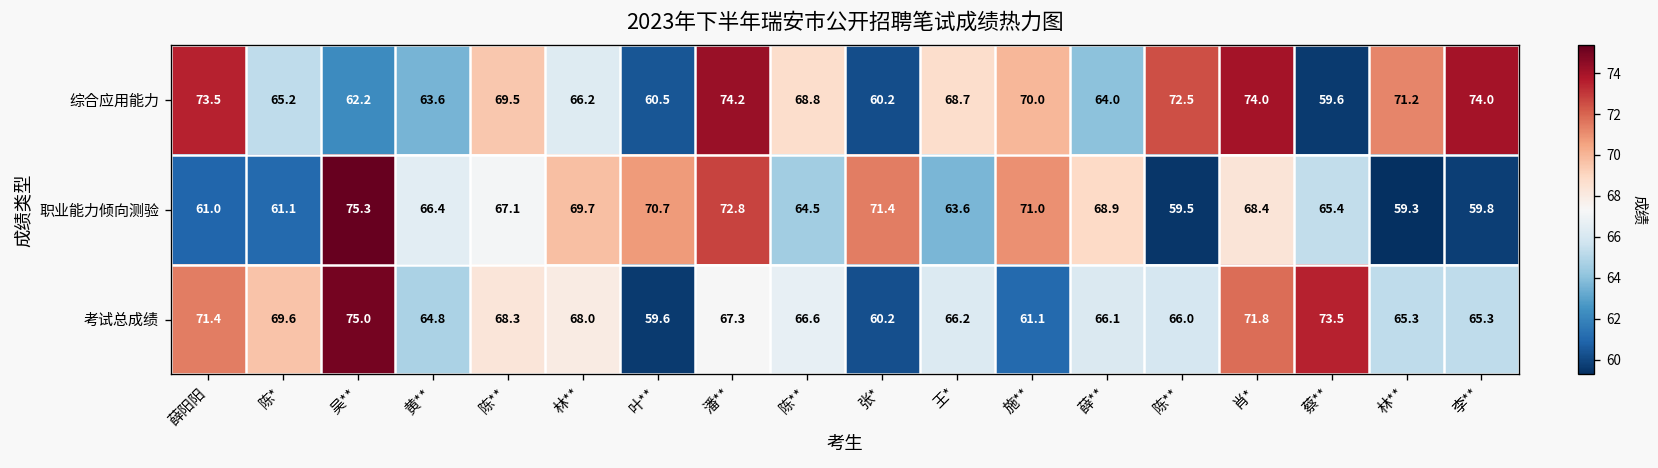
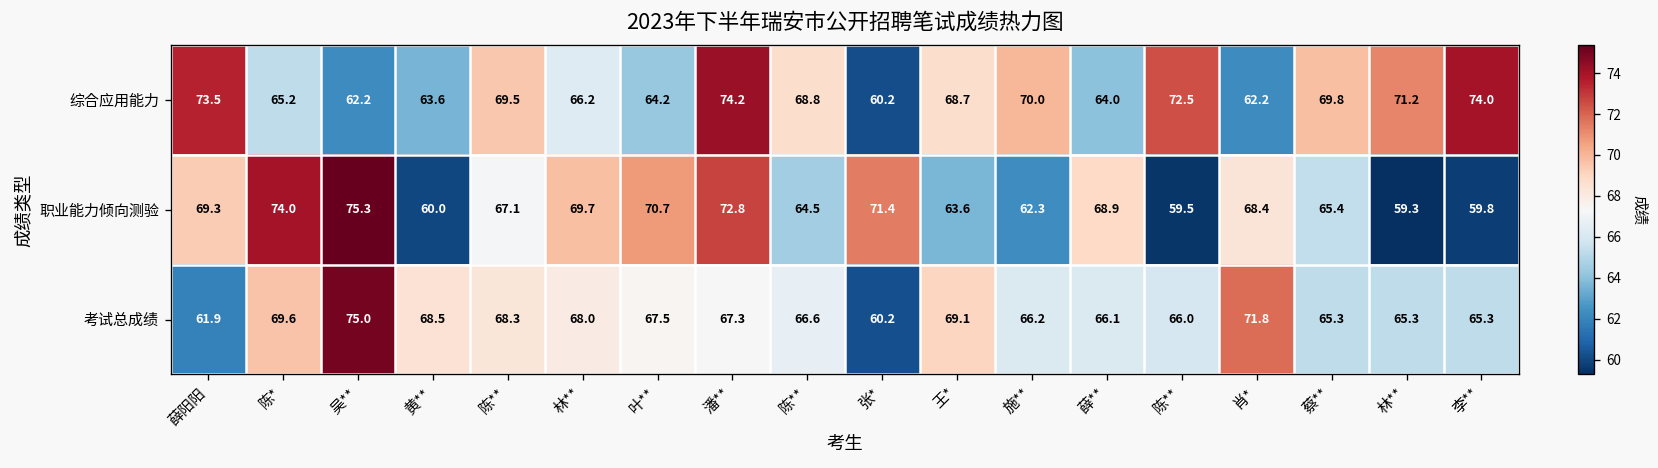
综合应用能力, 叶**: 60.5 -> 64.2
综合应用能力, 肖*: 74.0 -> 62.2
综合应用能力, 蔡**: 59.6 -> 69.8
职业能力倾向测验, 薛阳阳: 61.0 -> 69.3
职业能力倾向测验, 陈*: 61.1 -> 74.0
职业能力倾向测验, 黄**: 66.4 -> 60.0
职业能力倾向测验, 施**: 71.0 -> 62.3
考试总成绩, 薛阳阳: 71.4 -> 61.9
考试总成绩, 黄**: 64.8 -> 68.5
考试总成绩, 叶**: 59.6 -> 67.5
考试总成绩, 王*: 66.2 -> 69.1
考试总成绩, 施**: 61.1 -> 66.2
考试总成绩, 蔡**: 73.5 -> 65.3
